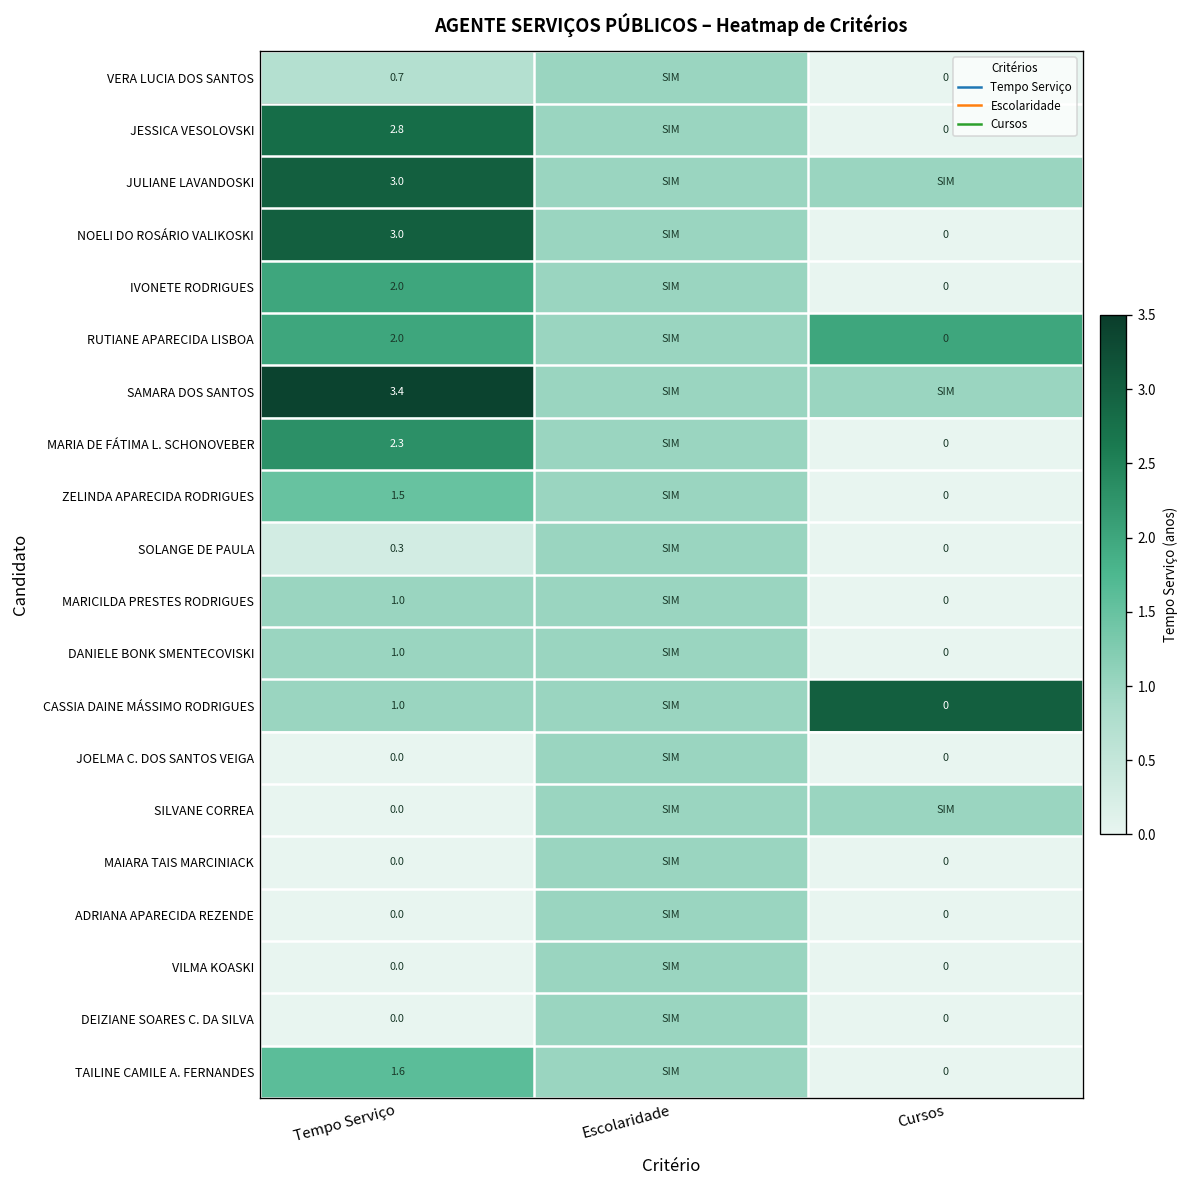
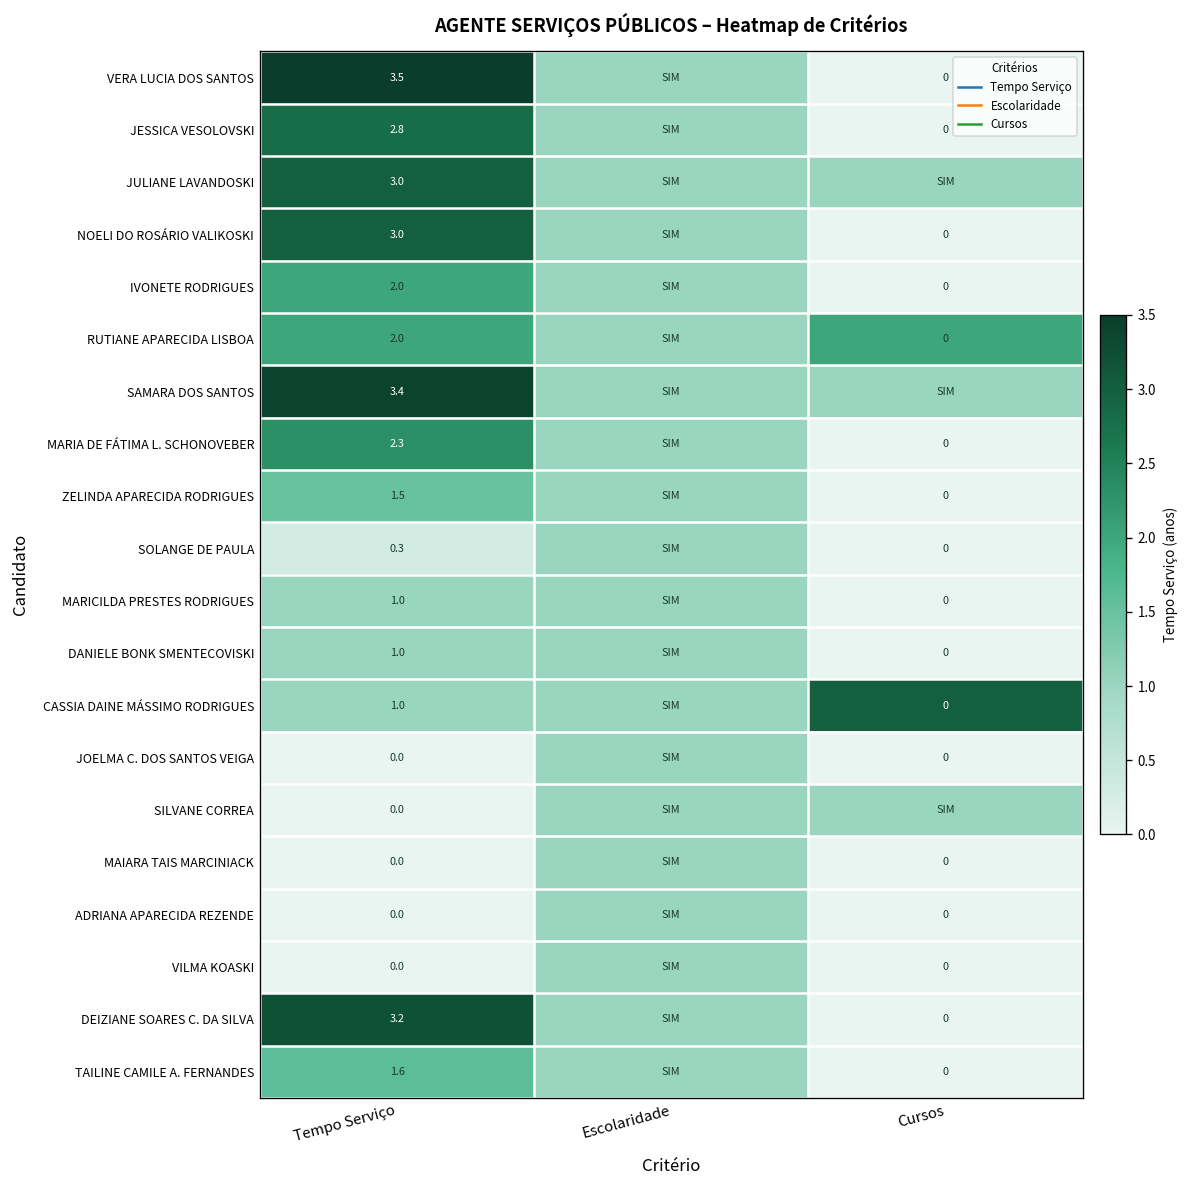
VERA LUCIA DOS SANTOS, Tempo Serviço: 0.7 -> 3.5
DEIZIANE SOARES C. DA SILVA, Tempo Serviço: 0.0 -> 3.2
